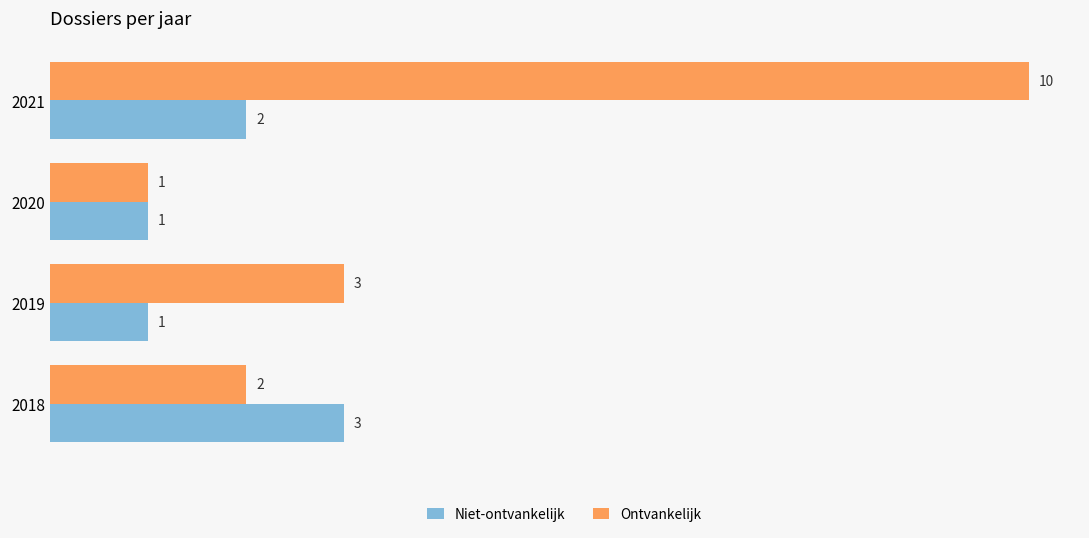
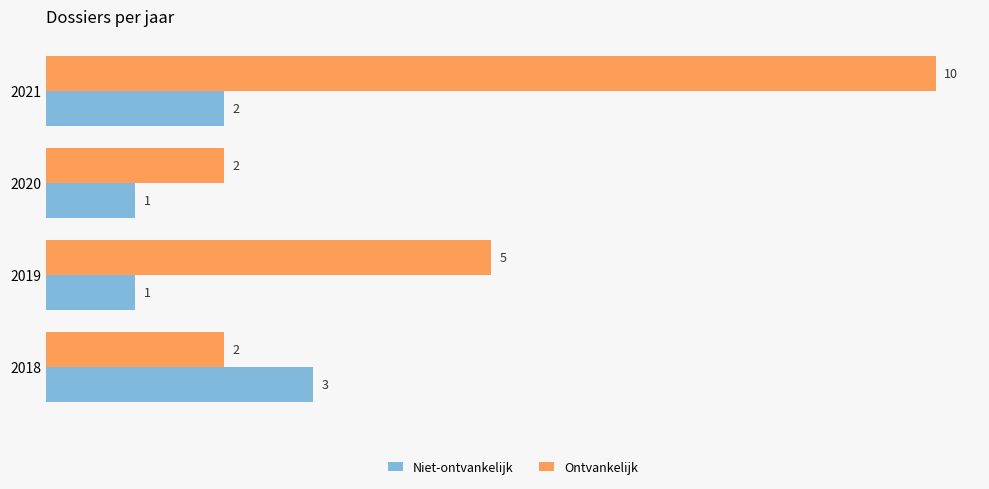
Ontvankelijk, 2020: 1 -> 2
Ontvankelijk, 2019: 3 -> 5
